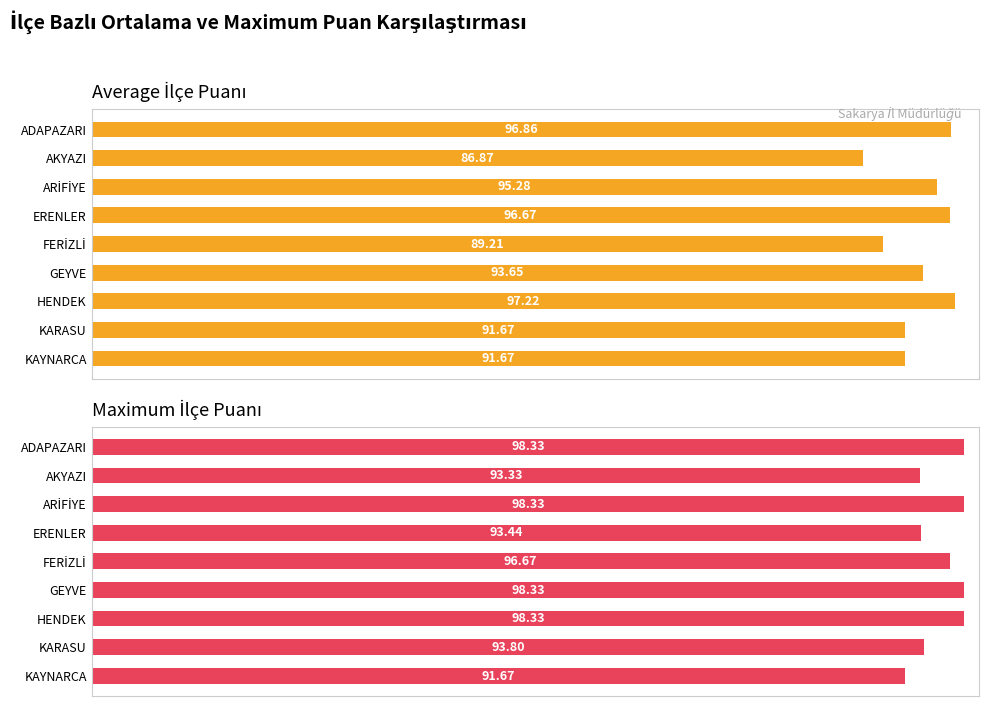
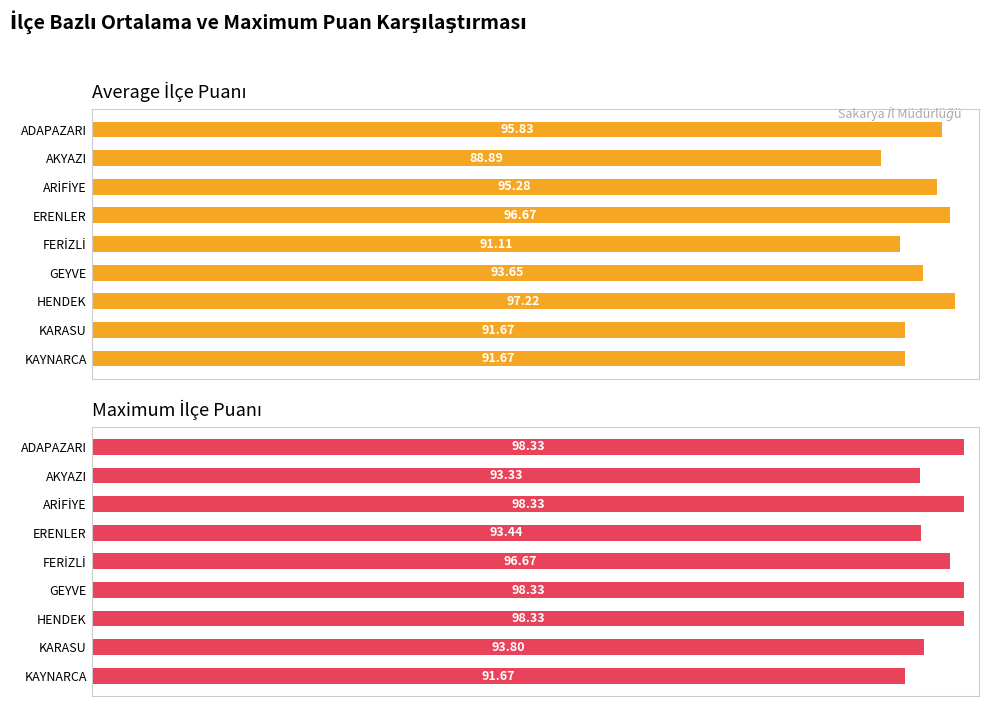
Average İlçe Puanı, ADAPAZARI: 96.86 -> 95.83
Average İlçe Puanı, AKYAZI: 86.87 -> 88.89
Average İlçe Puanı, FERİZLİ: 89.21 -> 91.11
